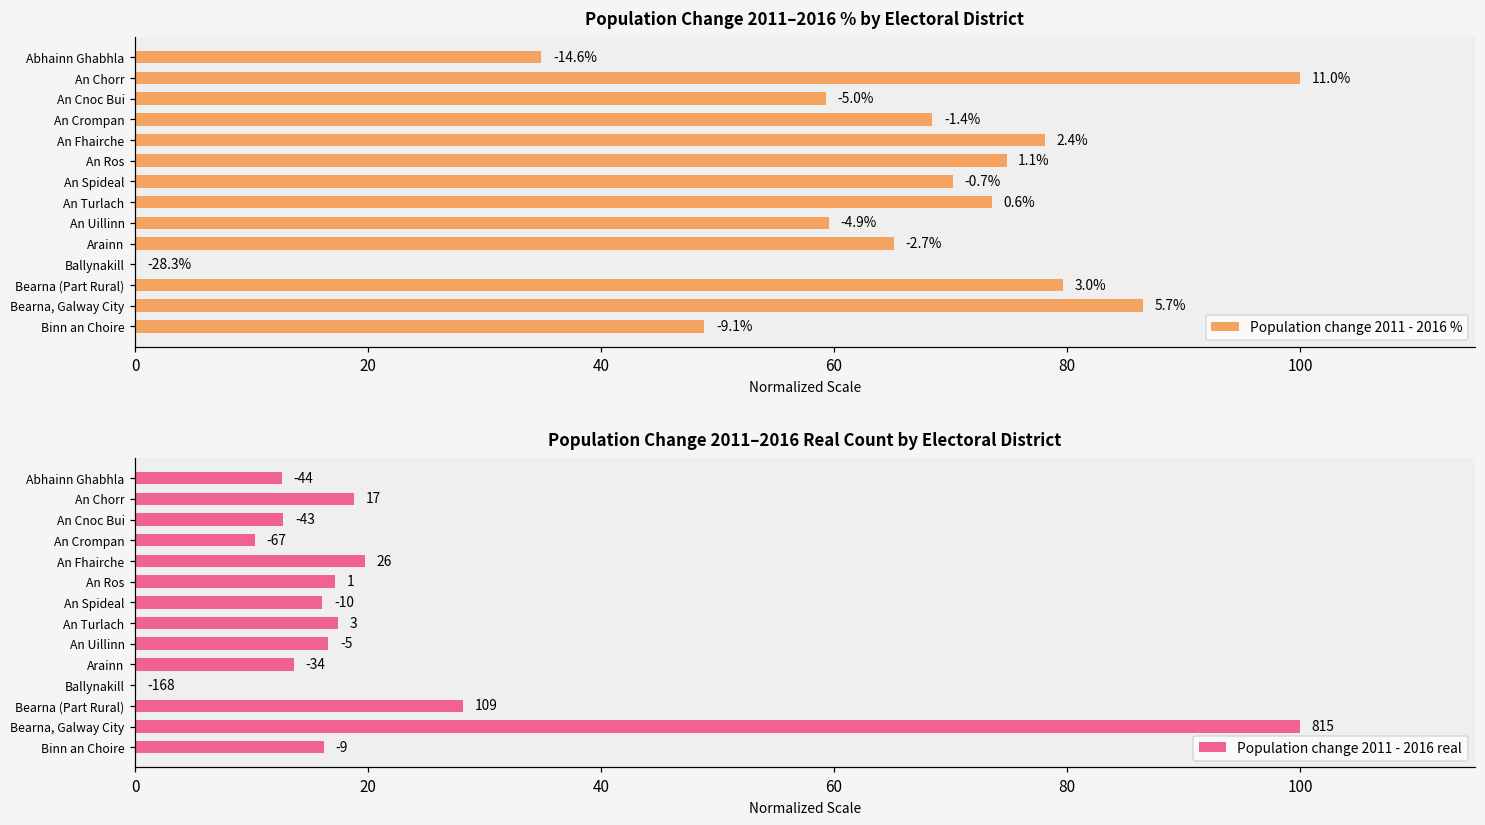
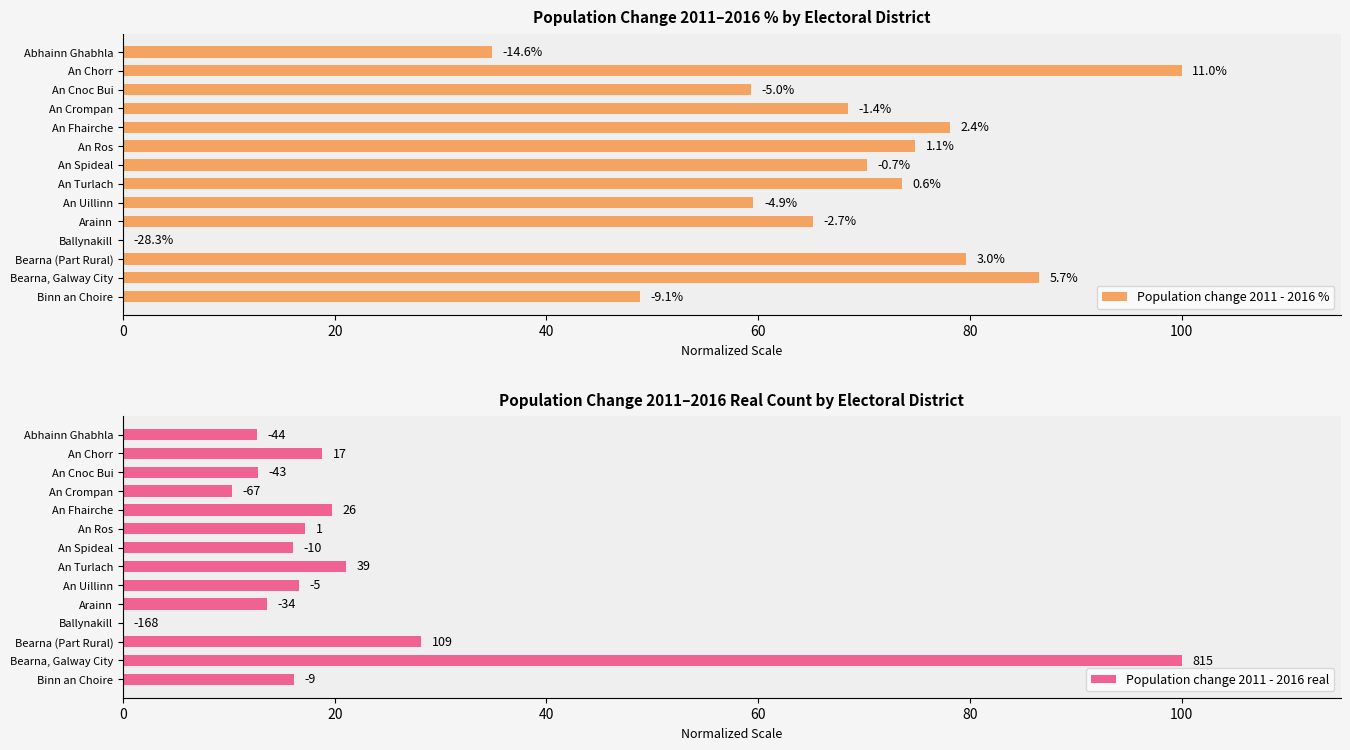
Population Change 2011–2016 Real Count by Electoral District, An Turlach: 3 -> 39
